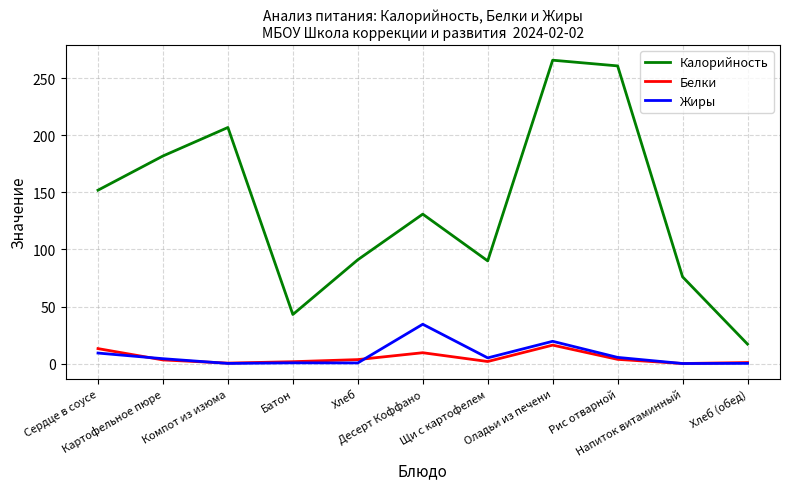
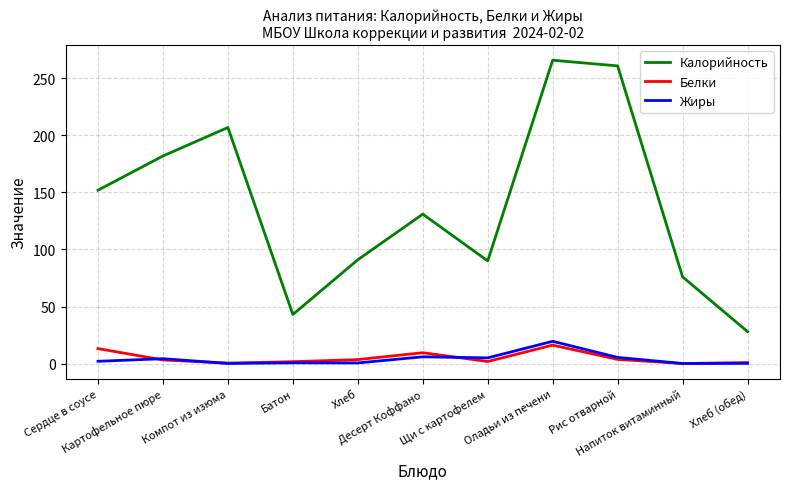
Жиры, Сердце в соусе: 9 -> 2
Жиры, Десерт Коффано: 34 -> 6
Калорийность, Хлеб (обед): 17 -> 28
